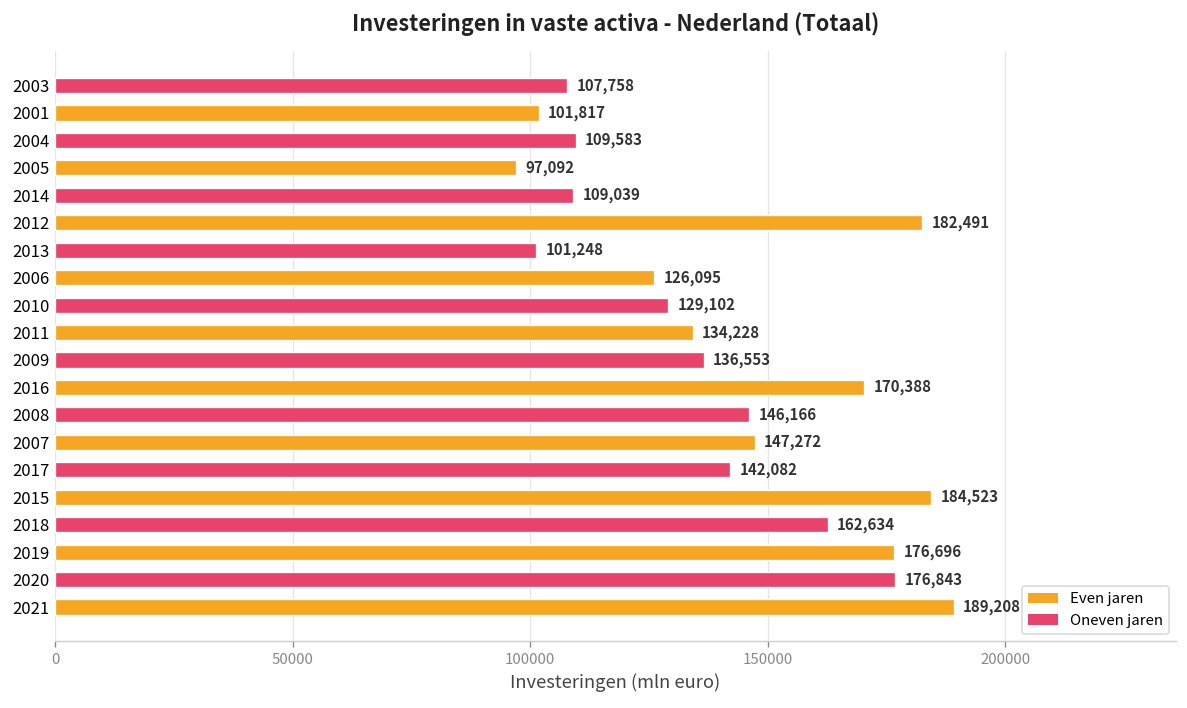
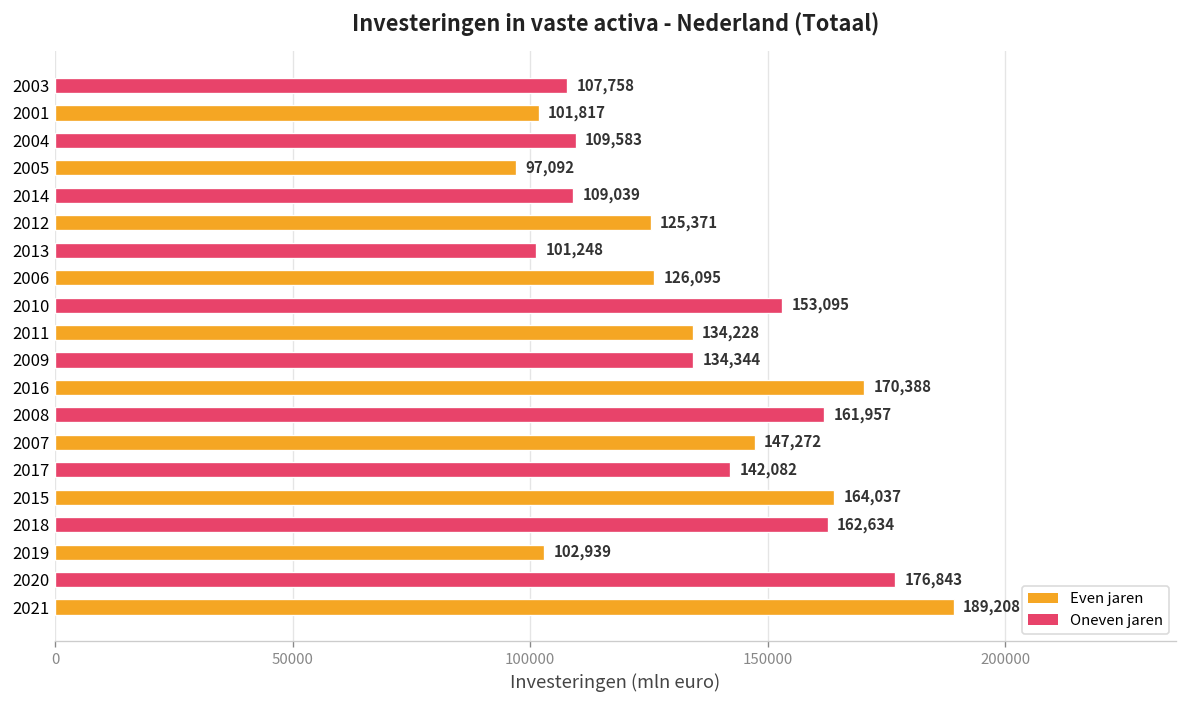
2012: 182,491 -> 125,371
2010: 129,102 -> 153,095
2009: 136,553 -> 134,344
2008: 146,166 -> 161,957
2015: 184,523 -> 164,037
2019: 176,696 -> 102,939
